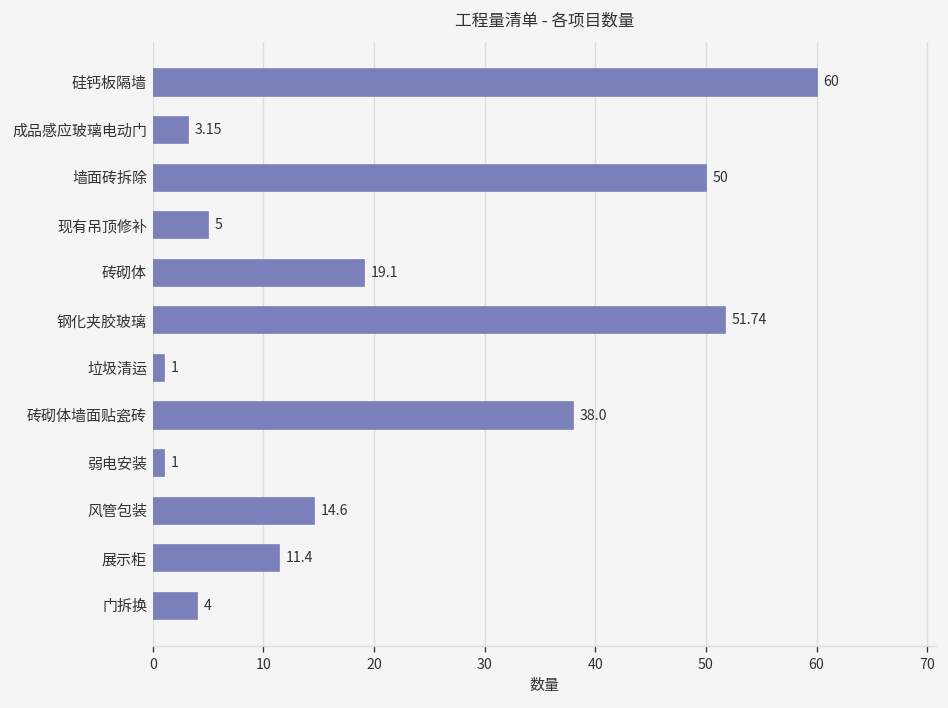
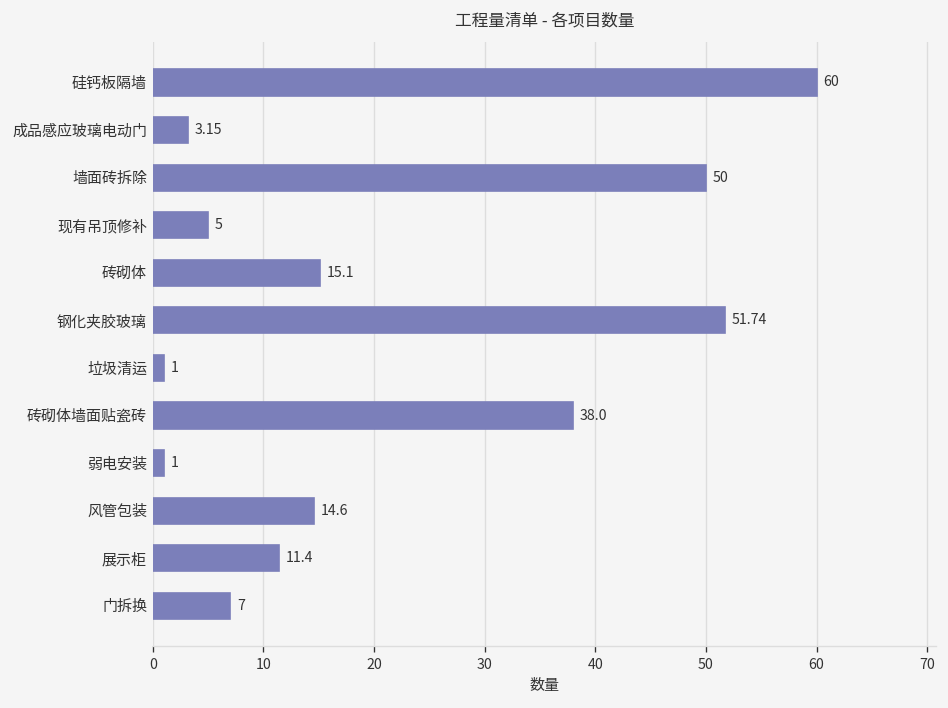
砖砌体: 19.1 -> 15.1
门拆换: 4 -> 7
